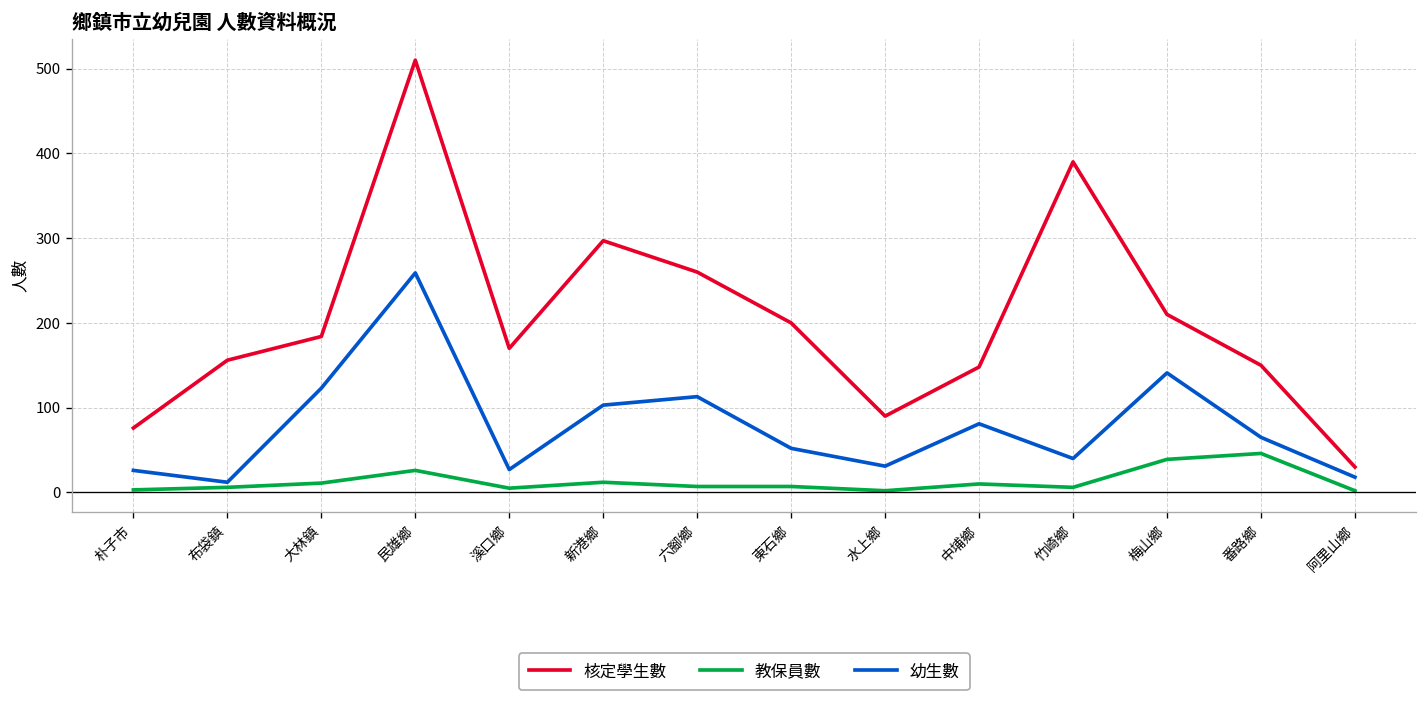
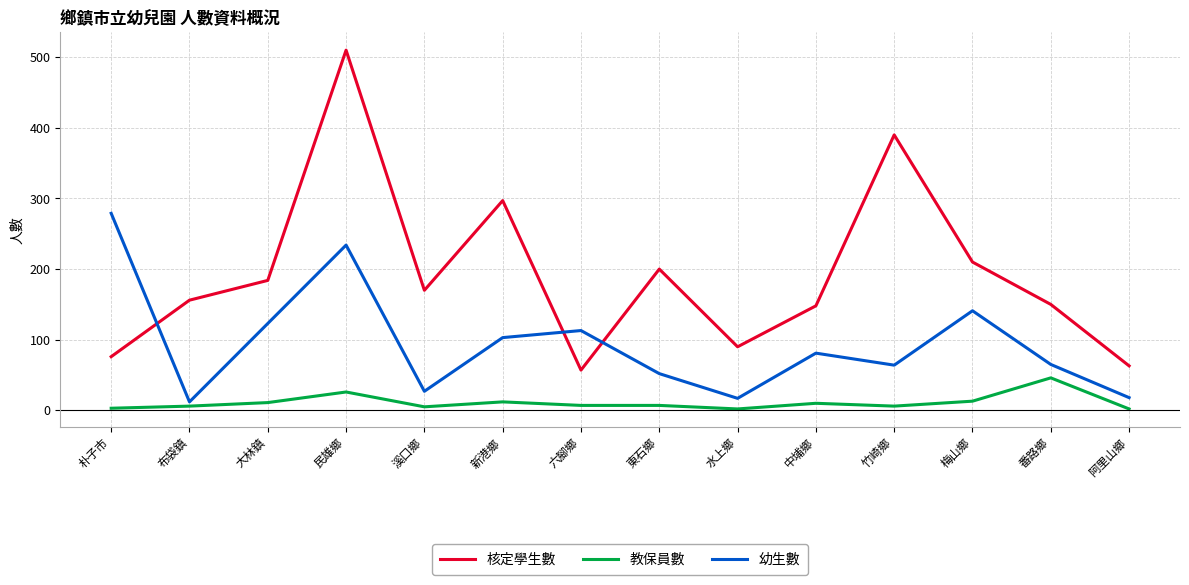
幼生數, 朴子市: 30 -> 280
幼生數, 民雄鄉: 260 -> 230
核定學生數, 六腳鄉: 260 -> 60
幼生數, 水上鄉: 30 -> 20
幼生數, 竹崎鄉: 40 -> 60
教保員數, 梅山鄉: 40 -> 10
核定學生數, 阿里山鄉: 30 -> 60
